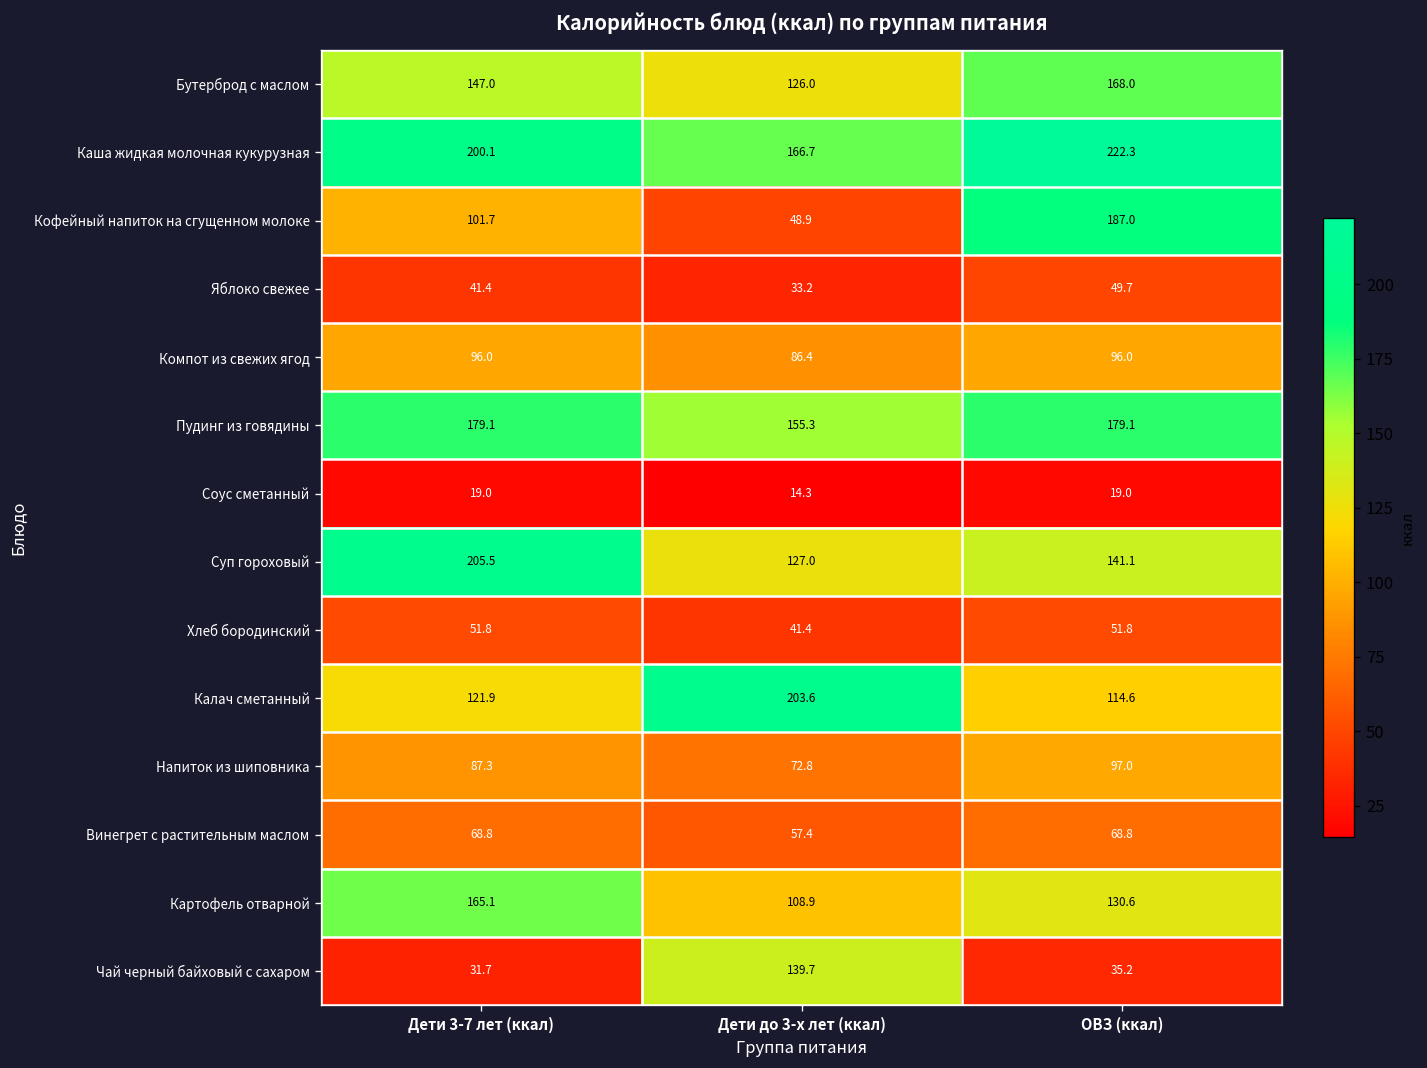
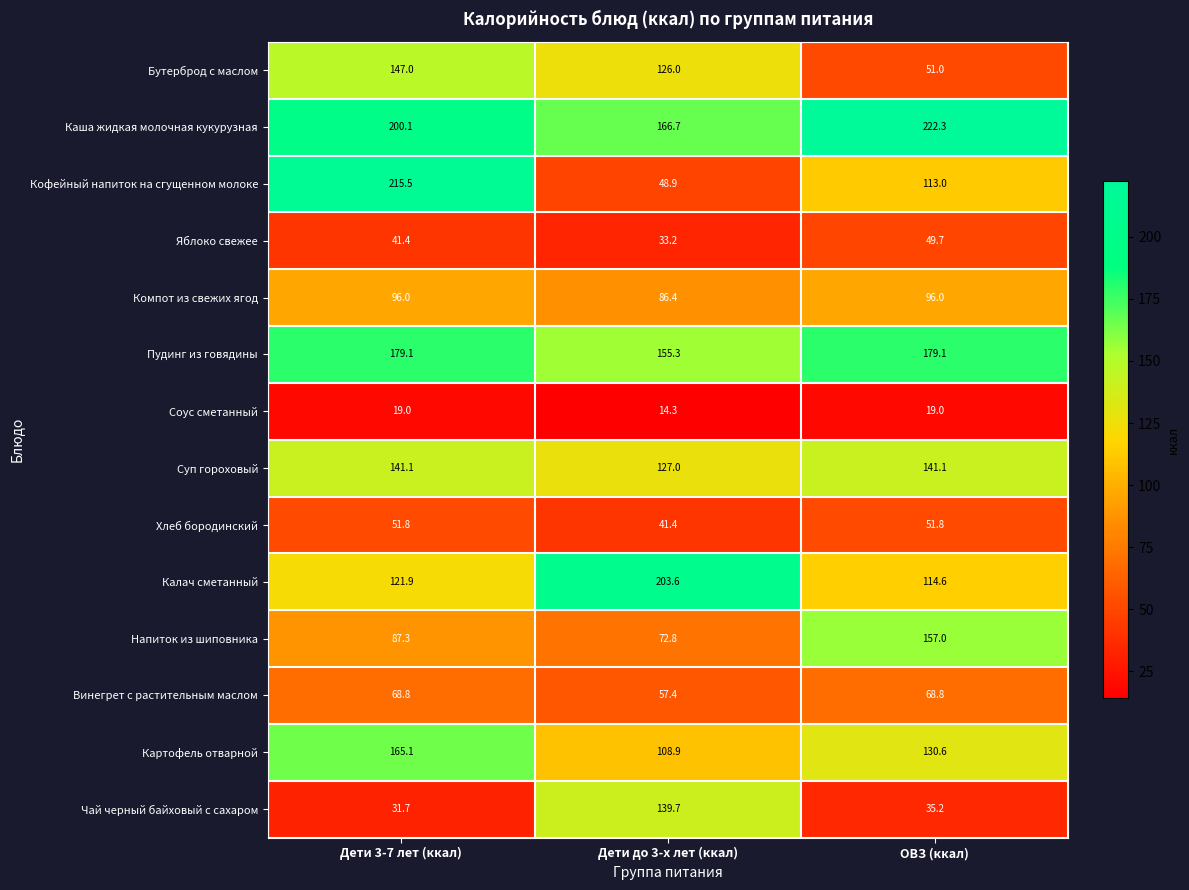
Бутерброд с маслом, ОВЗ (ккал): 168.0 -> 51.0
Кофейный напиток на сгущенном молоке, Дети 3-7 лет (ккал): 101.7 -> 215.5
Кофейный напиток на сгущенном молоке, ОВЗ (ккал): 187.0 -> 113.0
Суп гороховый, Дети 3-7 лет (ккал): 205.5 -> 141.1
Напиток из шиповника, ОВЗ (ккал): 97.0 -> 157.0
